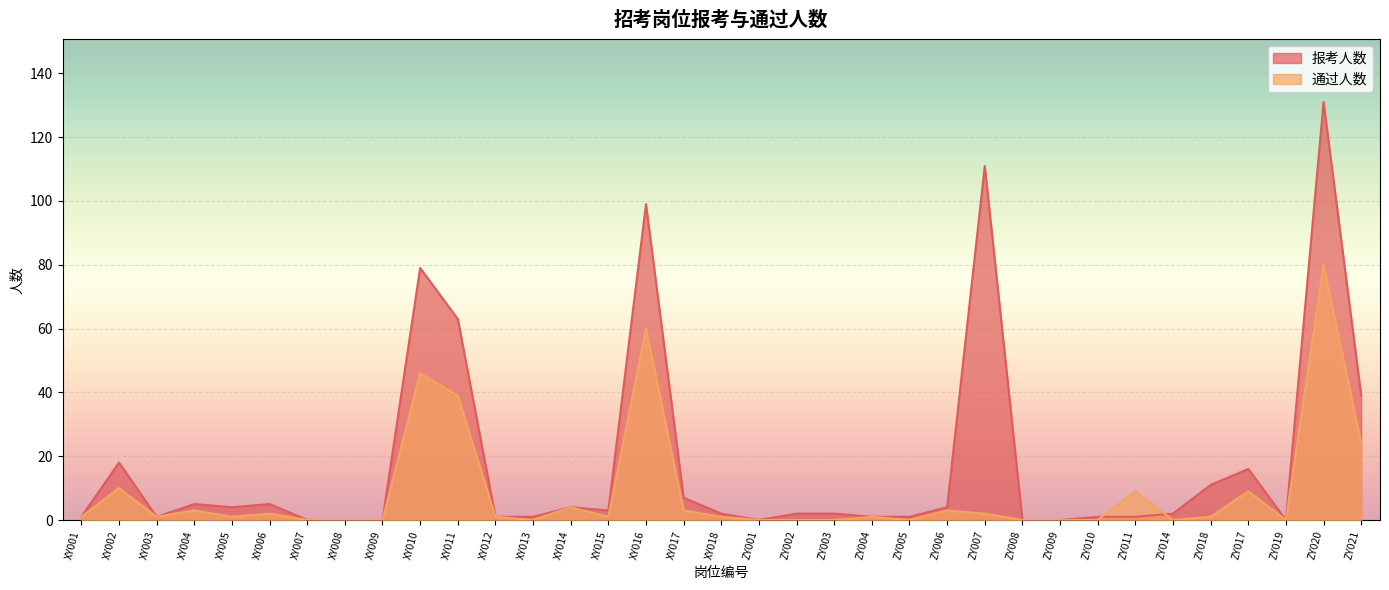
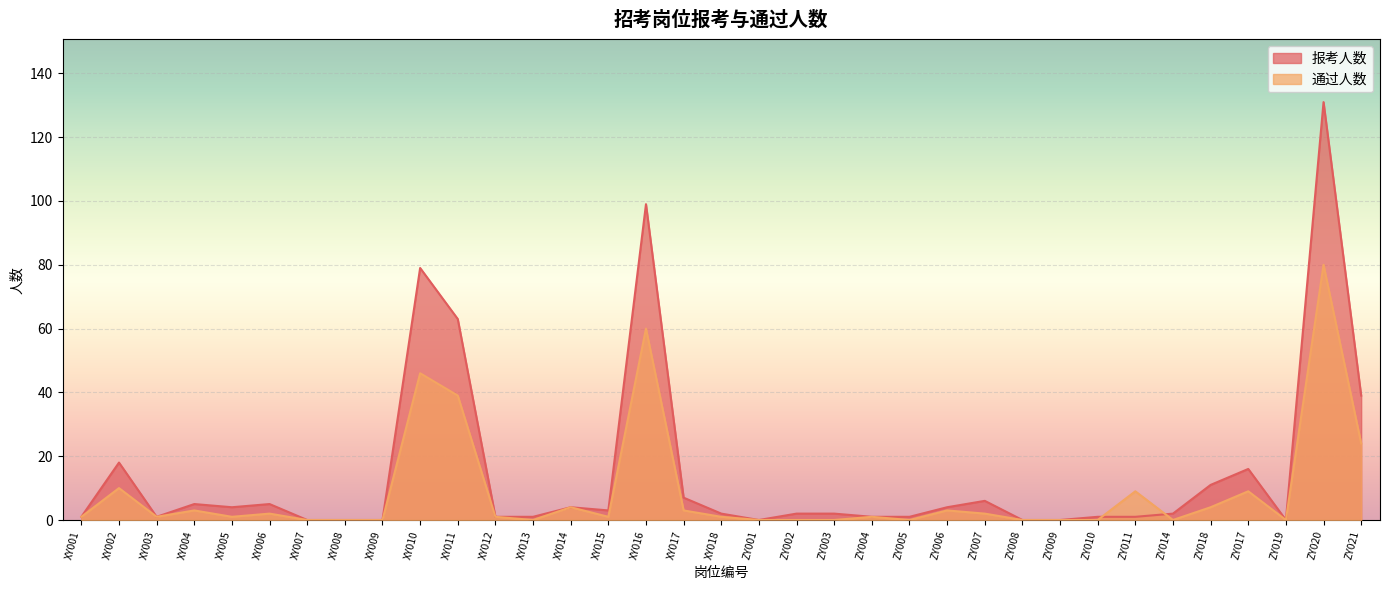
报考人数, ZY007: 111 -> 6
通过人数, ZY018: 1 -> 4
